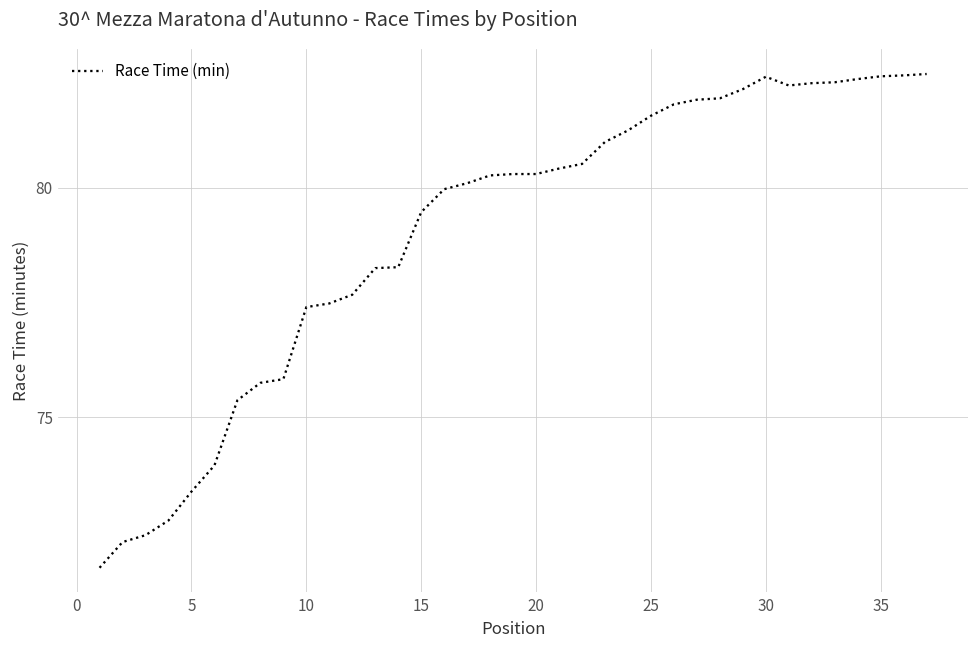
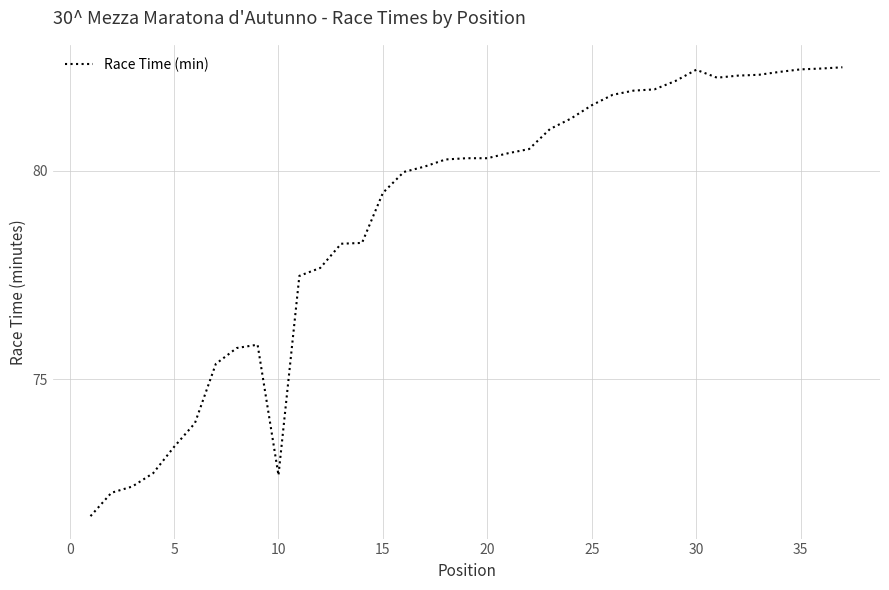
10: 77.4 -> 72.7
